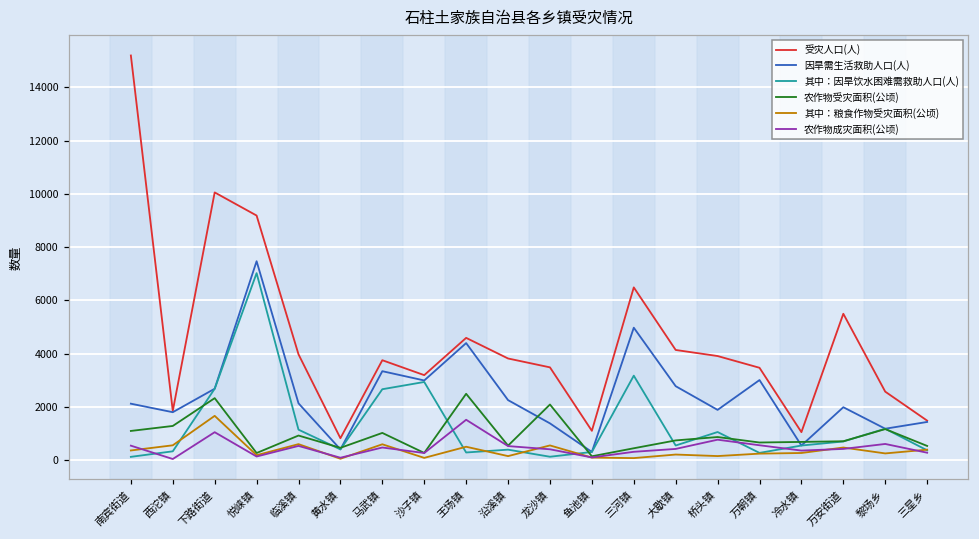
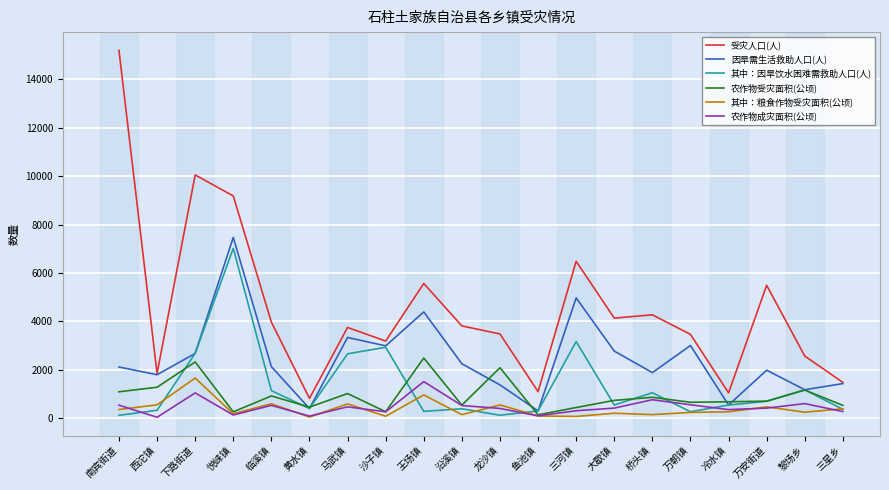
受灾人口(人), 王场镇: 4600 -> 5600
其中：粮食作物受灾面积(公顷), 王场镇: 500 -> 1000
受灾人口(人), 桥头镇: 3900 -> 4300
